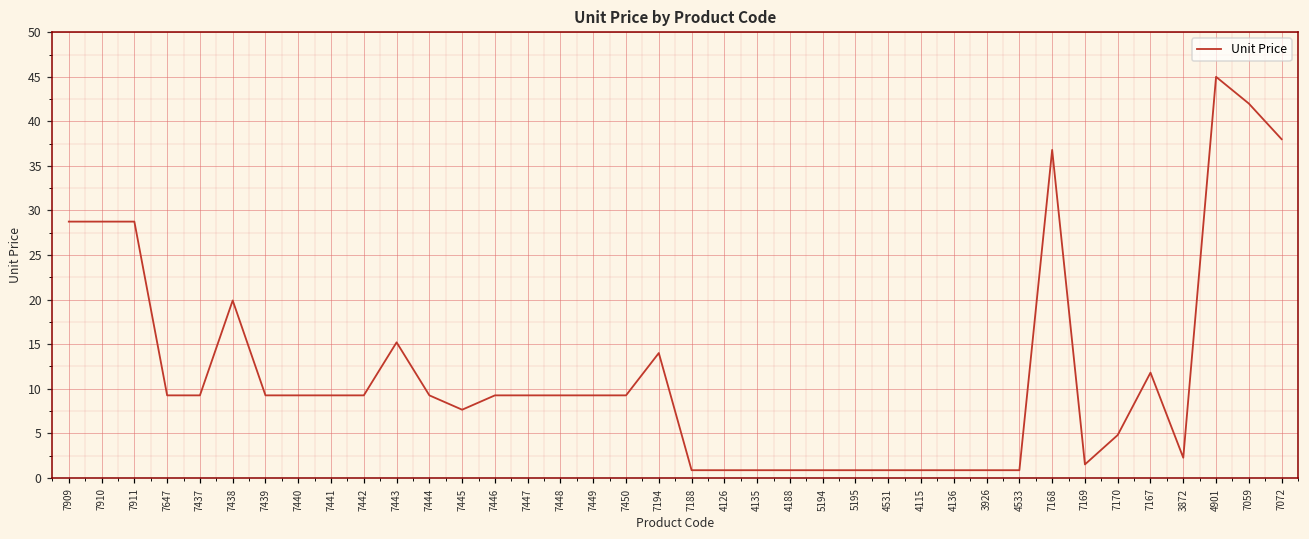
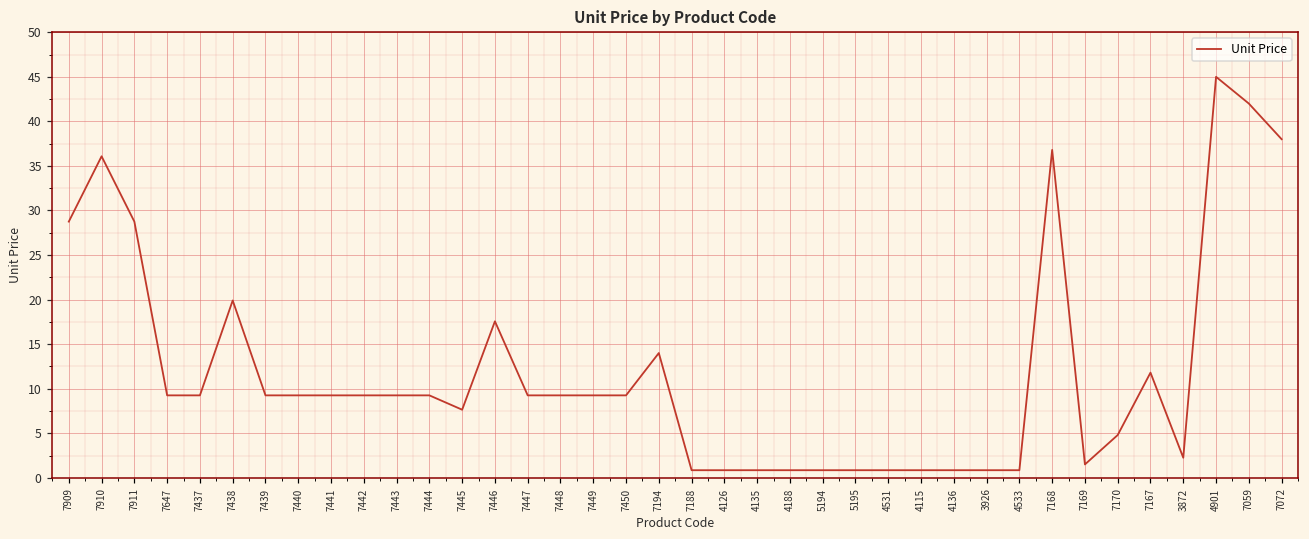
7910: 29 -> 36
7443: 15 -> 9
7446: 9 -> 18
